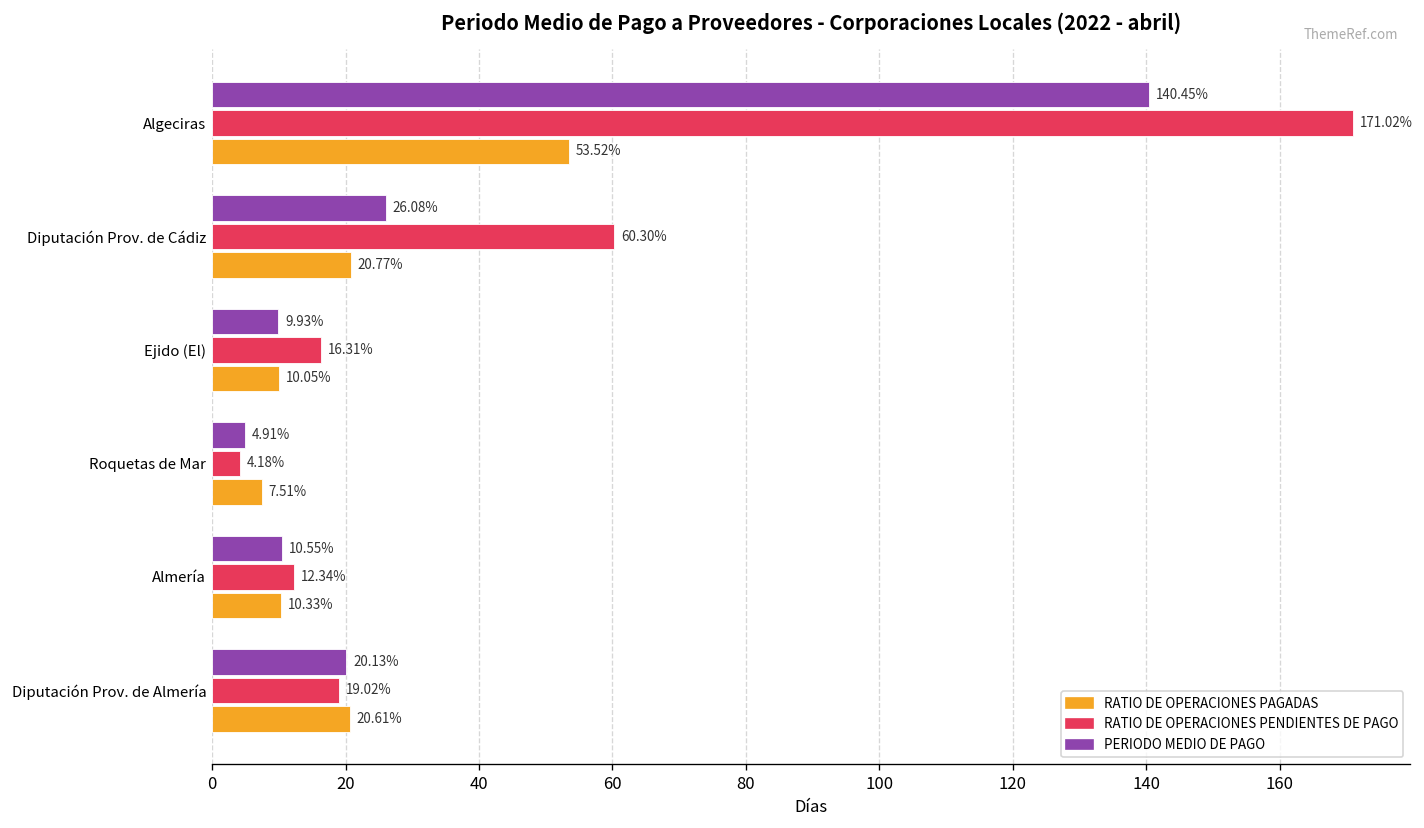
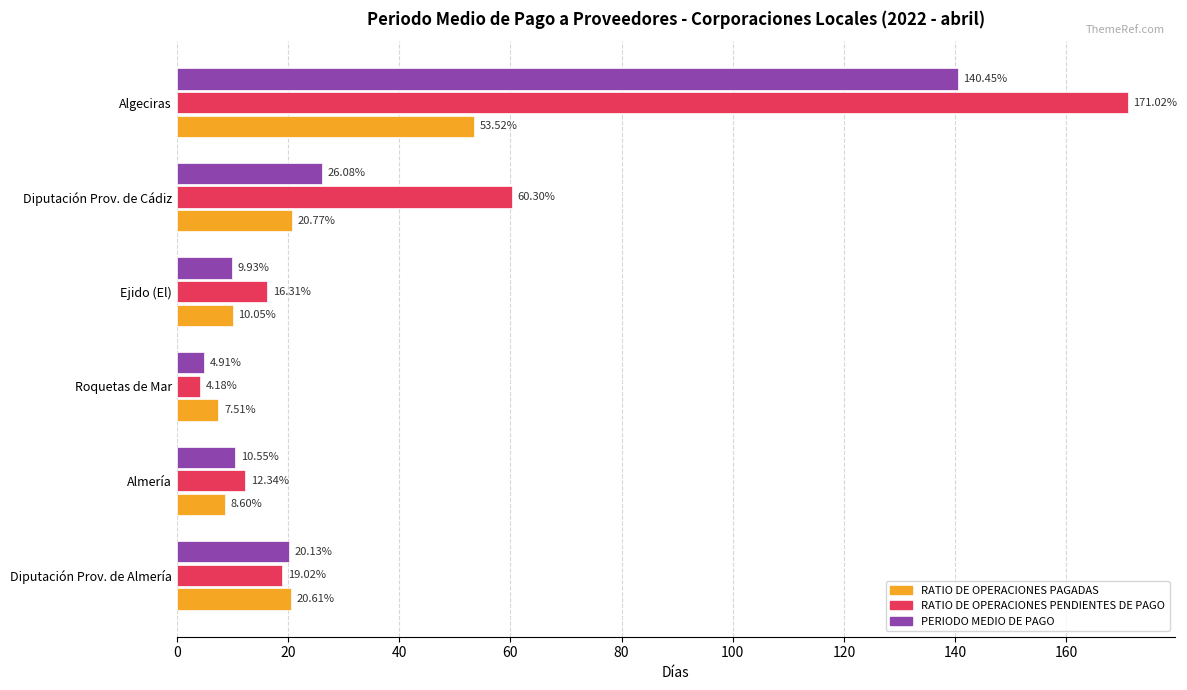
RATIO DE OPERACIONES PAGADAS, Almería: 10.33% -> 8.60%
